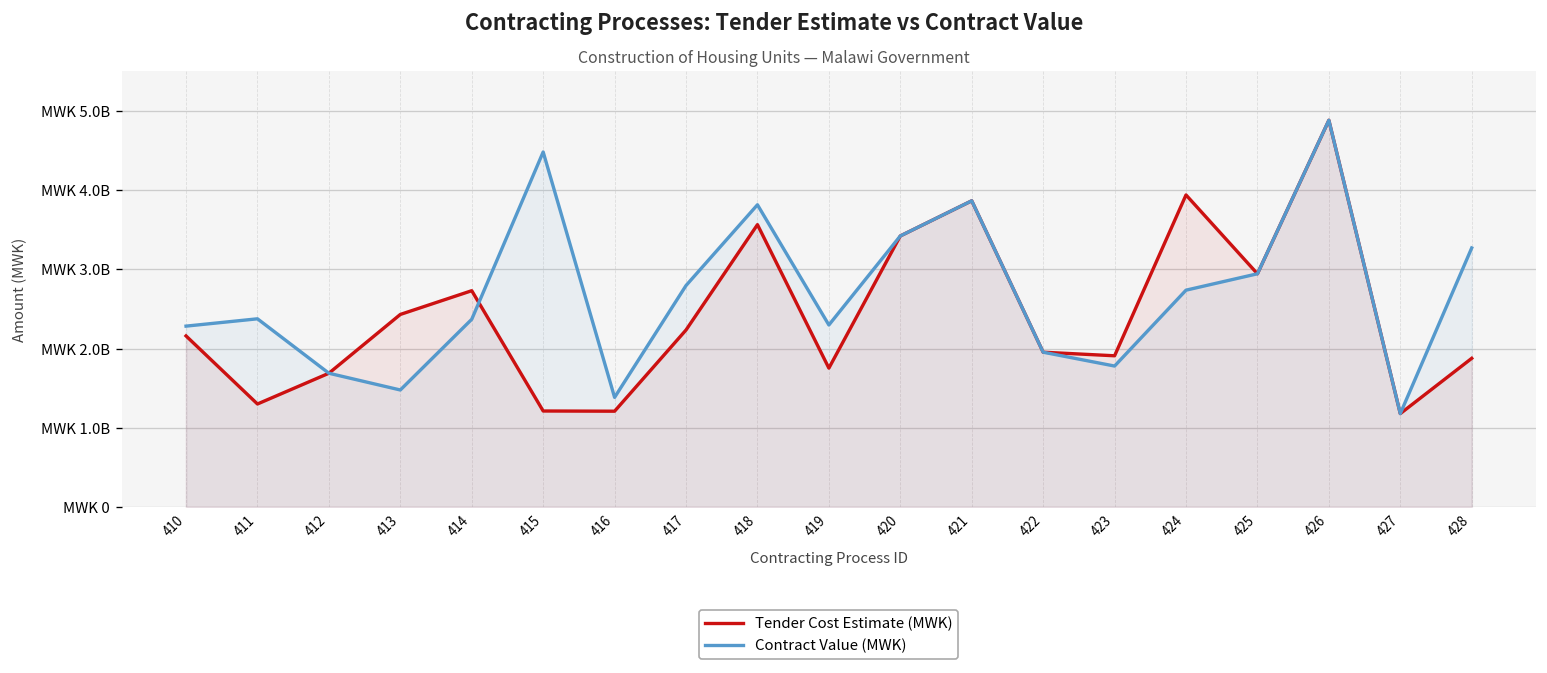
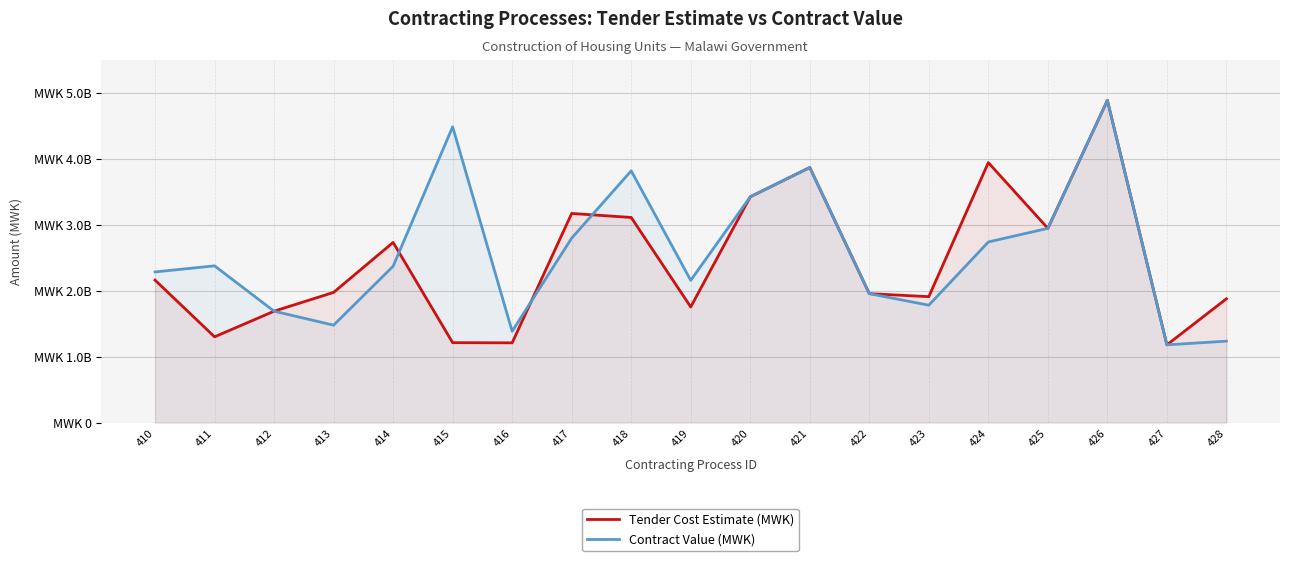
Tender Cost Estimate (MWK), 413: MWK 2400000000 -> MWK 2000000000
Tender Cost Estimate (MWK), 417: MWK 2200000000 -> MWK 3200000000
Tender Cost Estimate (MWK), 418: MWK 3600000000 -> MWK 3100000000
Contract Value (MWK), 419: MWK 2300000000 -> MWK 2200000000
Contract Value (MWK), 428: MWK 3300000000 -> MWK 1200000000
